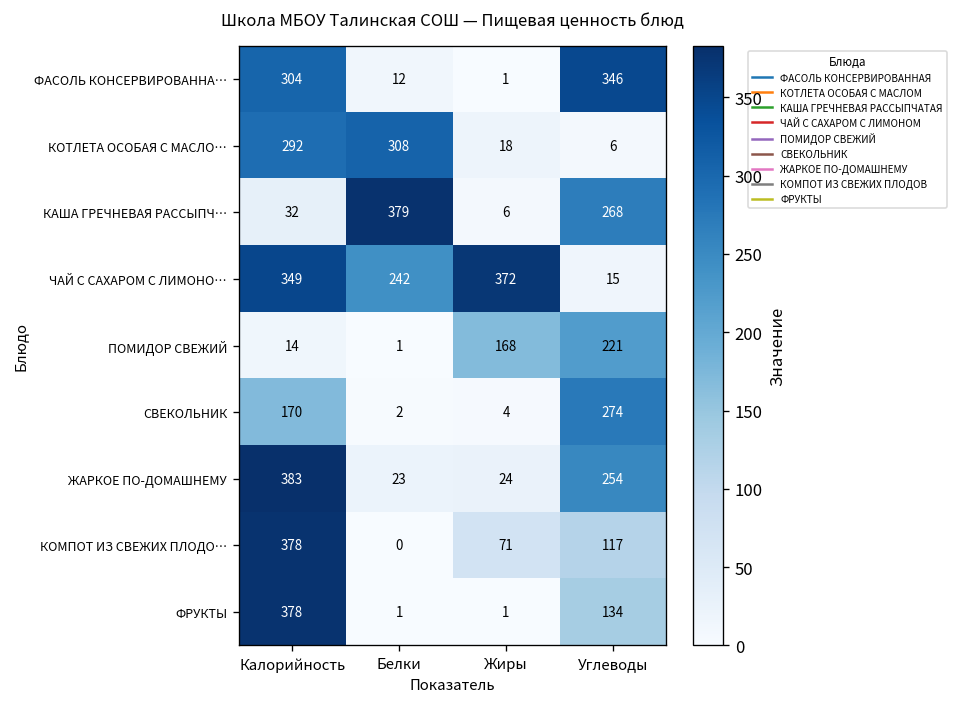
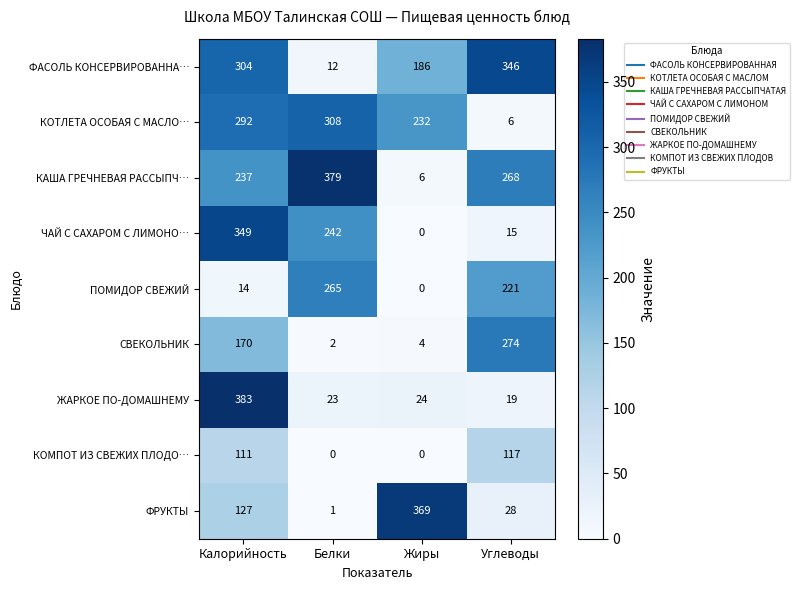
ФАСОЛЬ КОНСЕРВИРОВАННА…, Жиры: 1 -> 186
КОТЛЕТА ОСОБАЯ С МАСЛО…, Жиры: 18 -> 232
КАША ГРЕЧНЕВАЯ РАССЫПЧ…, Калорийность: 32 -> 237
ЧАЙ С САХАРОМ С ЛИМОНО…, Жиры: 372 -> 0
ПОМИДОР СВЕЖИЙ, Белки: 1 -> 265
ПОМИДОР СВЕЖИЙ, Жиры: 168 -> 0
ЖАРКОЕ ПО-ДОМАШНЕМУ, Углеводы: 254 -> 19
КОМПОТ ИЗ СВЕЖИХ ПЛОДО…, Калорийность: 378 -> 111
КОМПОТ ИЗ СВЕЖИХ ПЛОДО…, Жиры: 71 -> 0
ФРУКТЫ, Калорийность: 378 -> 127
ФРУКТЫ, Жиры: 1 -> 369
ФРУКТЫ, Углеводы: 134 -> 28
